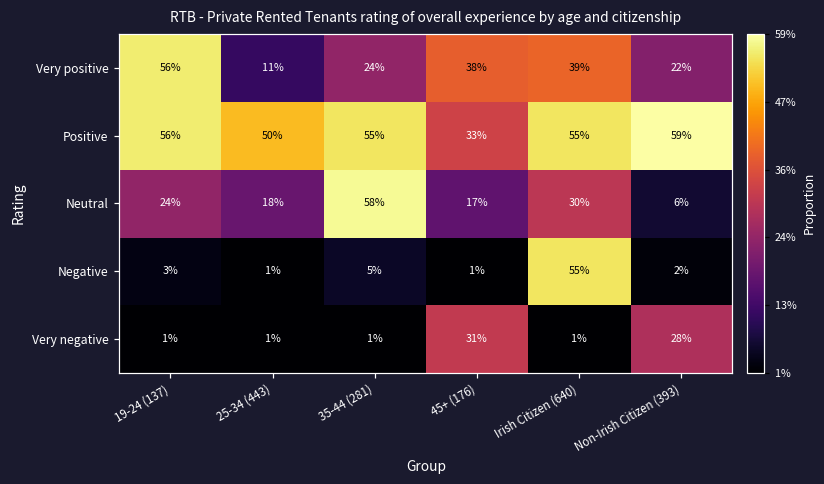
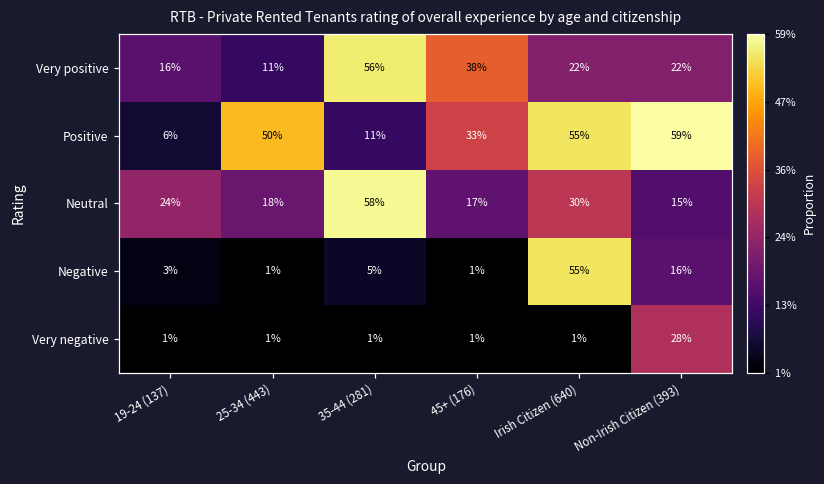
Very positive, 19-24 (137): 56% -> 16%
Very positive, 35-44 (281): 24% -> 56%
Very positive, Irish Citizen (640): 39% -> 22%
Positive, 19-24 (137): 56% -> 6%
Positive, 35-44 (281): 55% -> 11%
Neutral, Non-Irish Citizen (393): 6% -> 15%
Negative, Non-Irish Citizen (393): 2% -> 16%
Very negative, 45+ (176): 31% -> 1%
